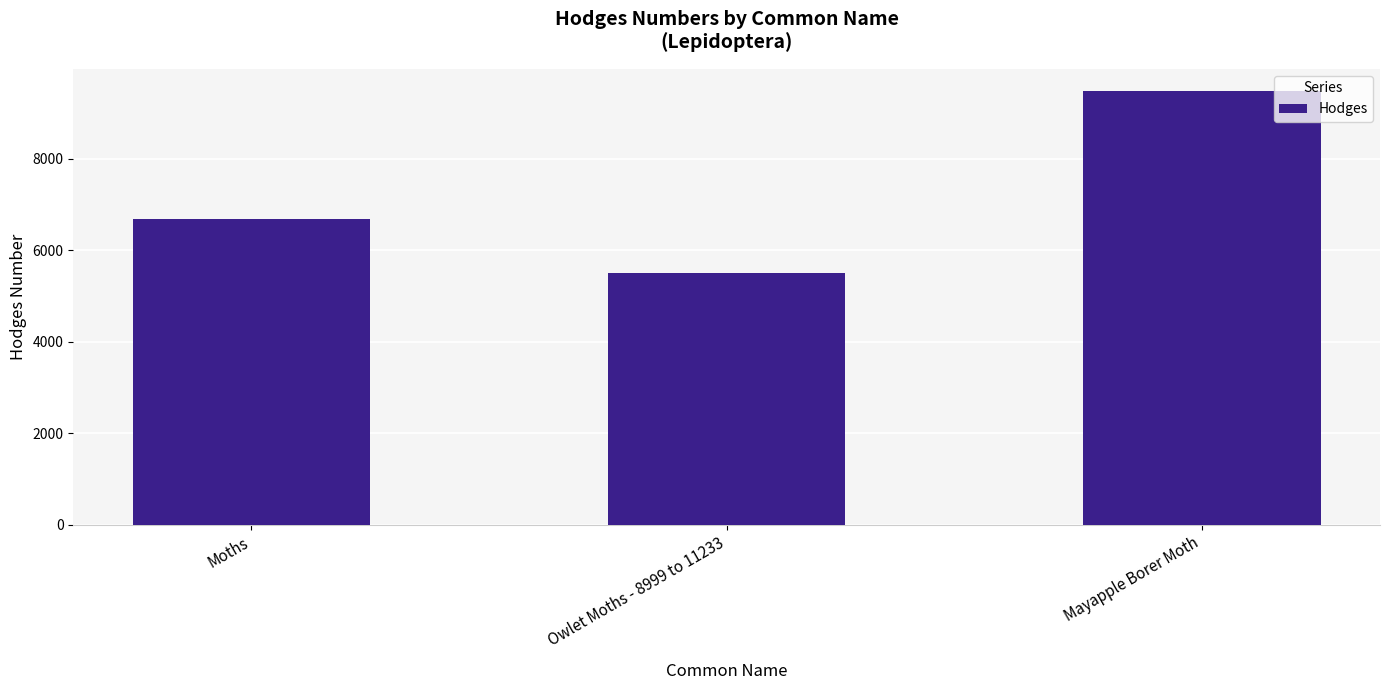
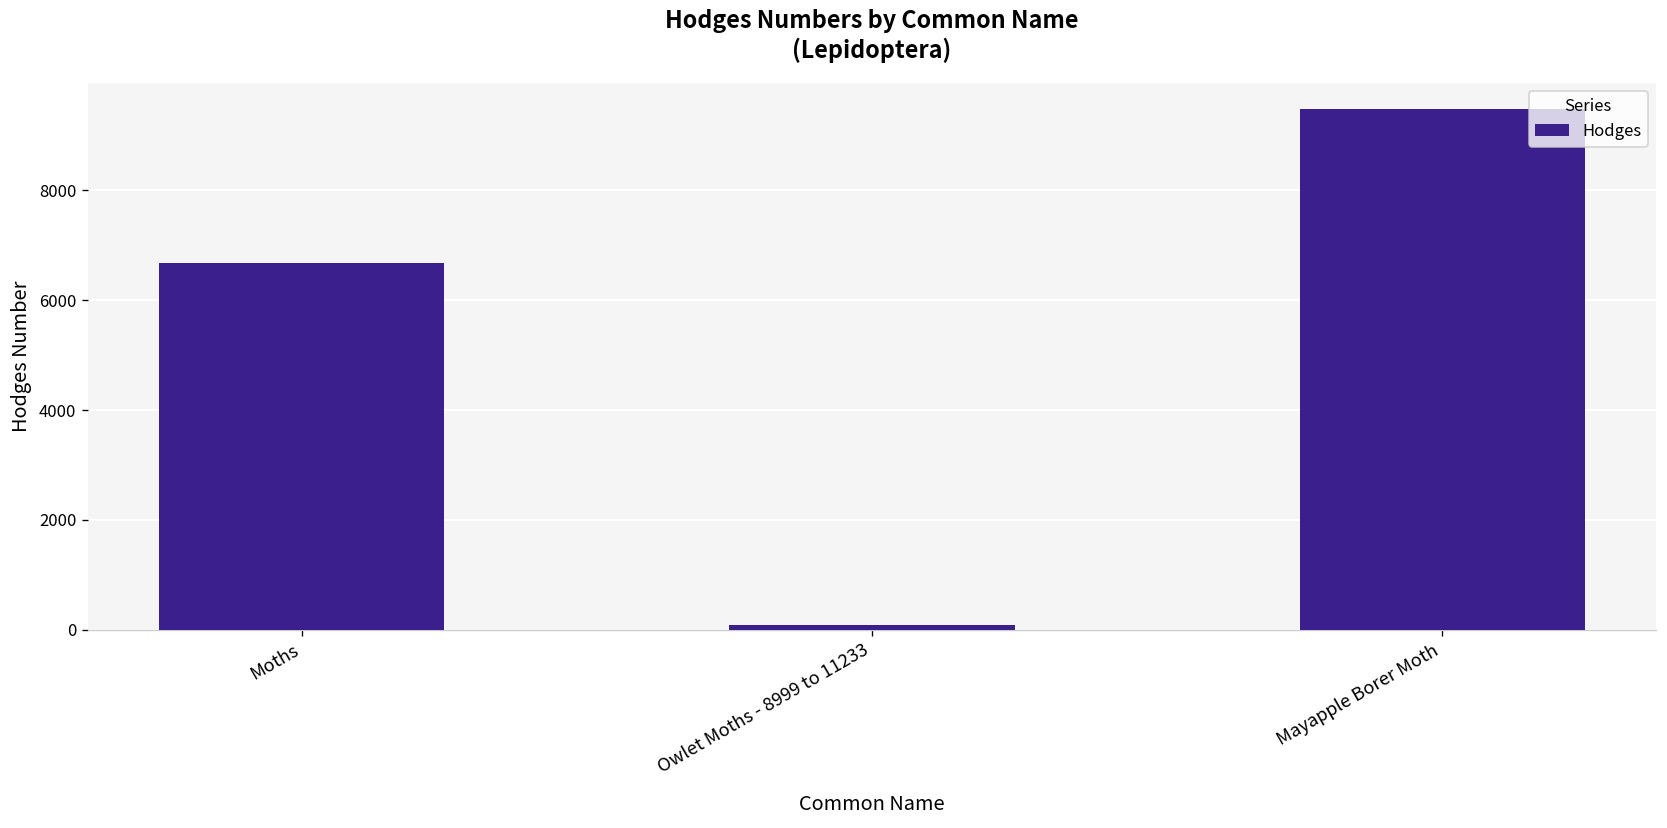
Owlet Moths - 8999 to 11233: 5500 -> 100
